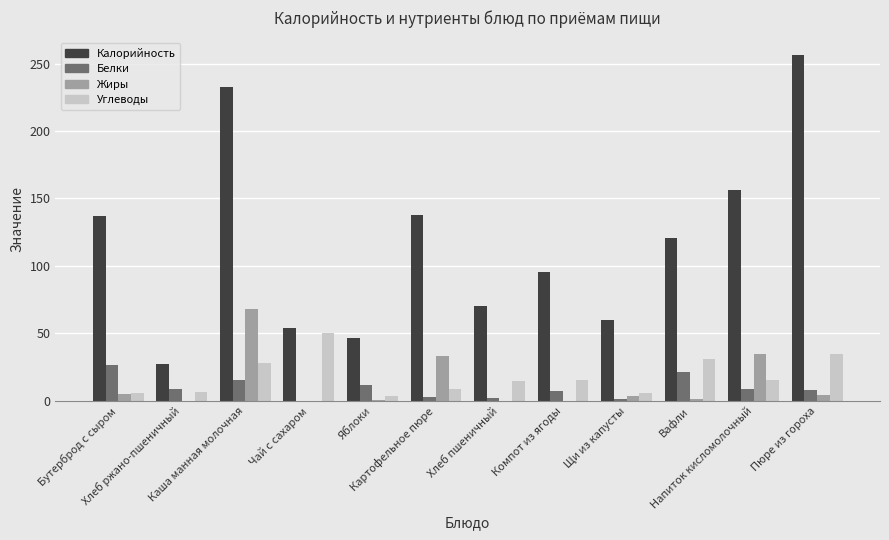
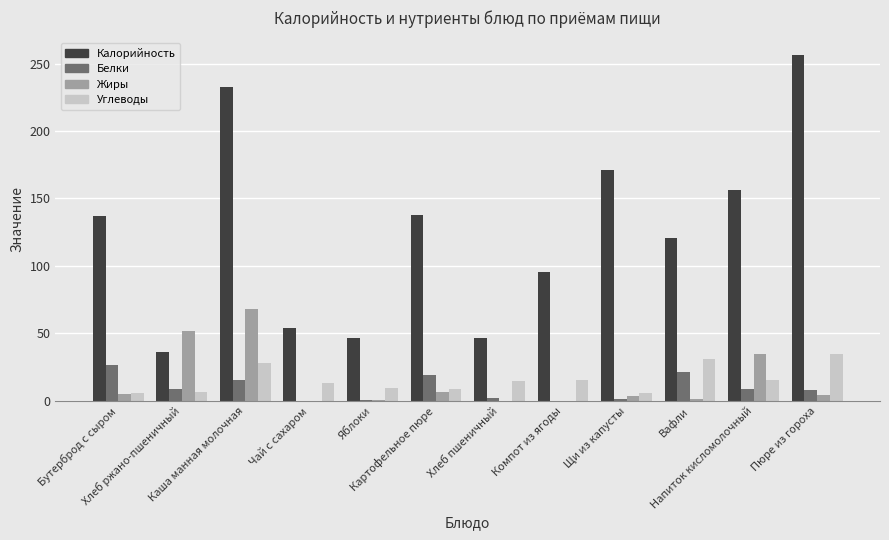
Калорийность, Хлеб ржано-пшеничный: 28 -> 36
Жиры, Хлеб ржано-пшеничный: 0 -> 52
Углеводы, Чай с сахаром: 50 -> 14
Белки, Яблоки: 12 -> 0
Углеводы, Яблоки: 4 -> 10
Белки, Картофельное пюре: 3 -> 20
Жиры, Картофельное пюре: 33 -> 7
Калорийность, Хлеб пшеничный: 71 -> 47
Белки, Компот из ягоды: 7 -> 0
Калорийность, Щи из капусты: 60 -> 171
